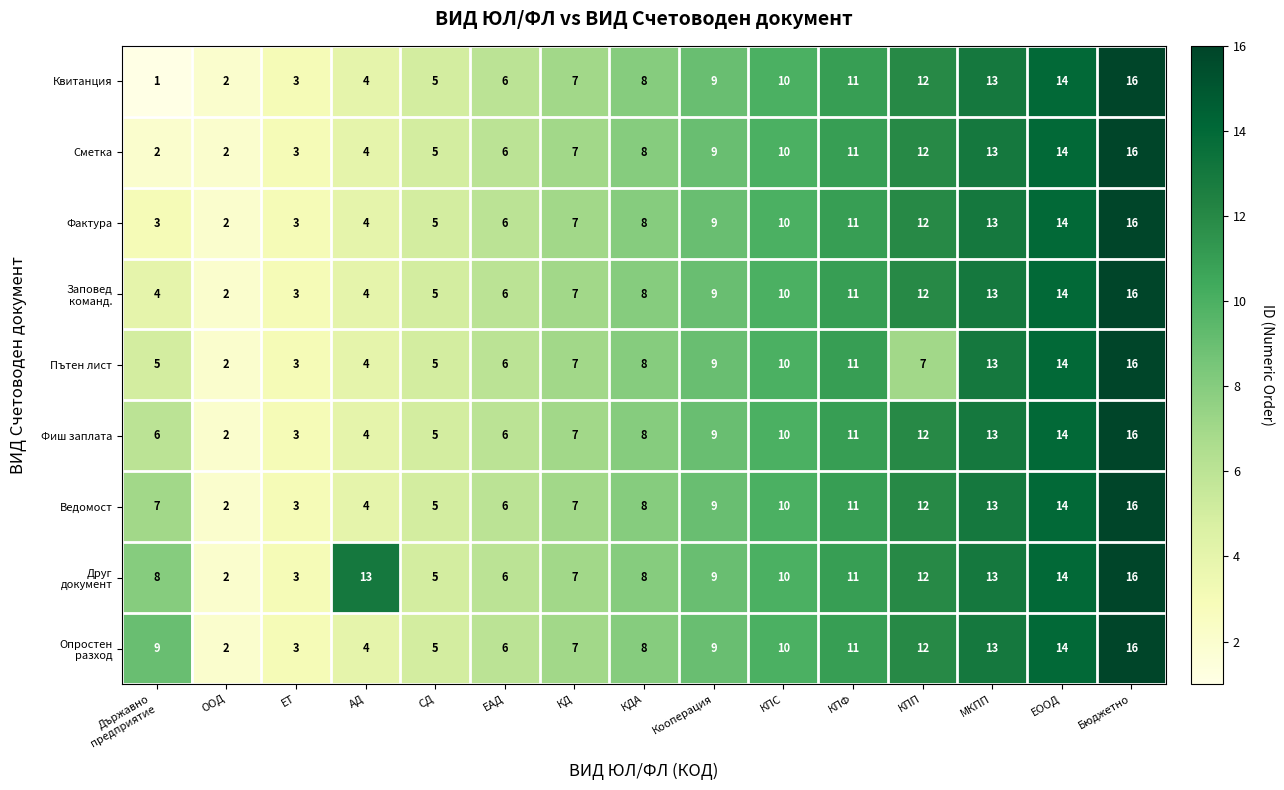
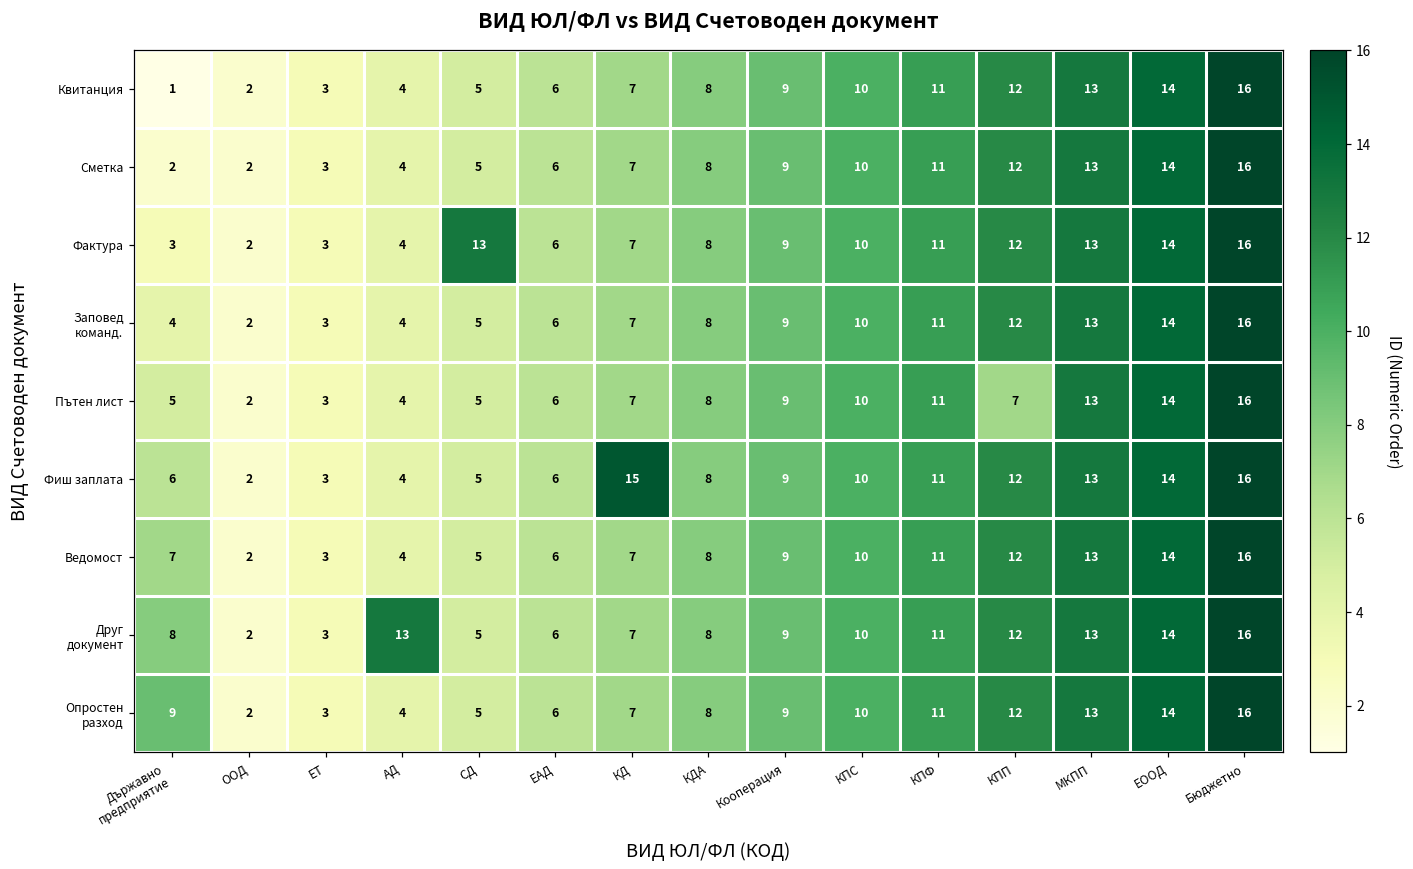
Фактура, СД: 5 -> 13
Фиш заплата, КД: 7 -> 15
